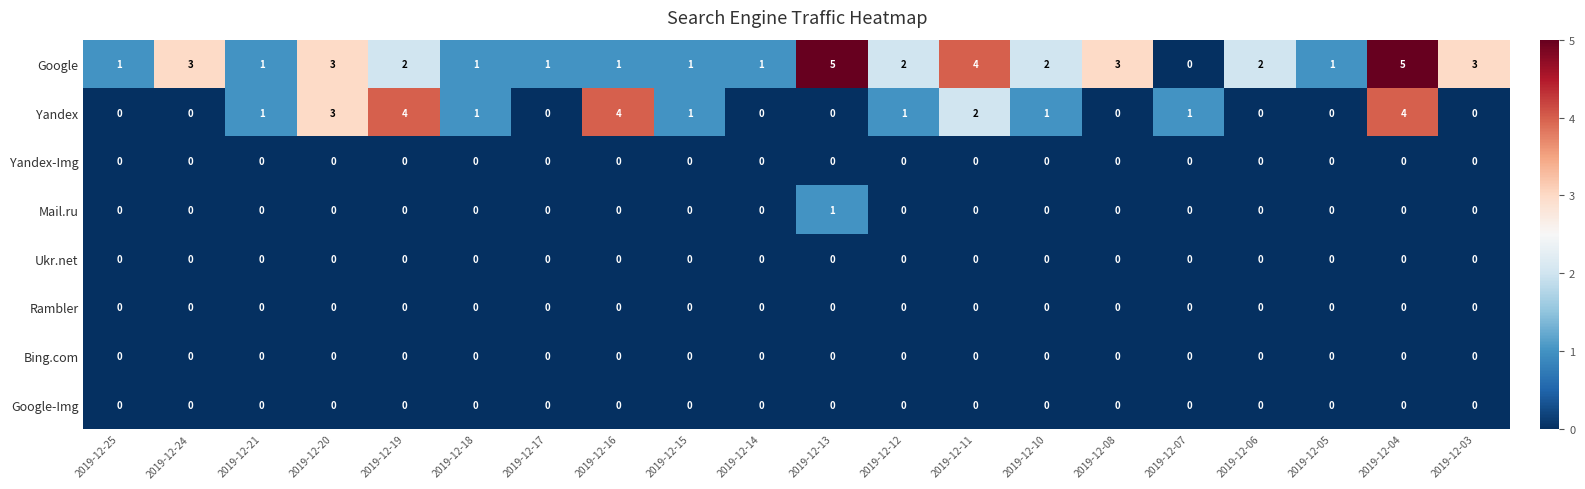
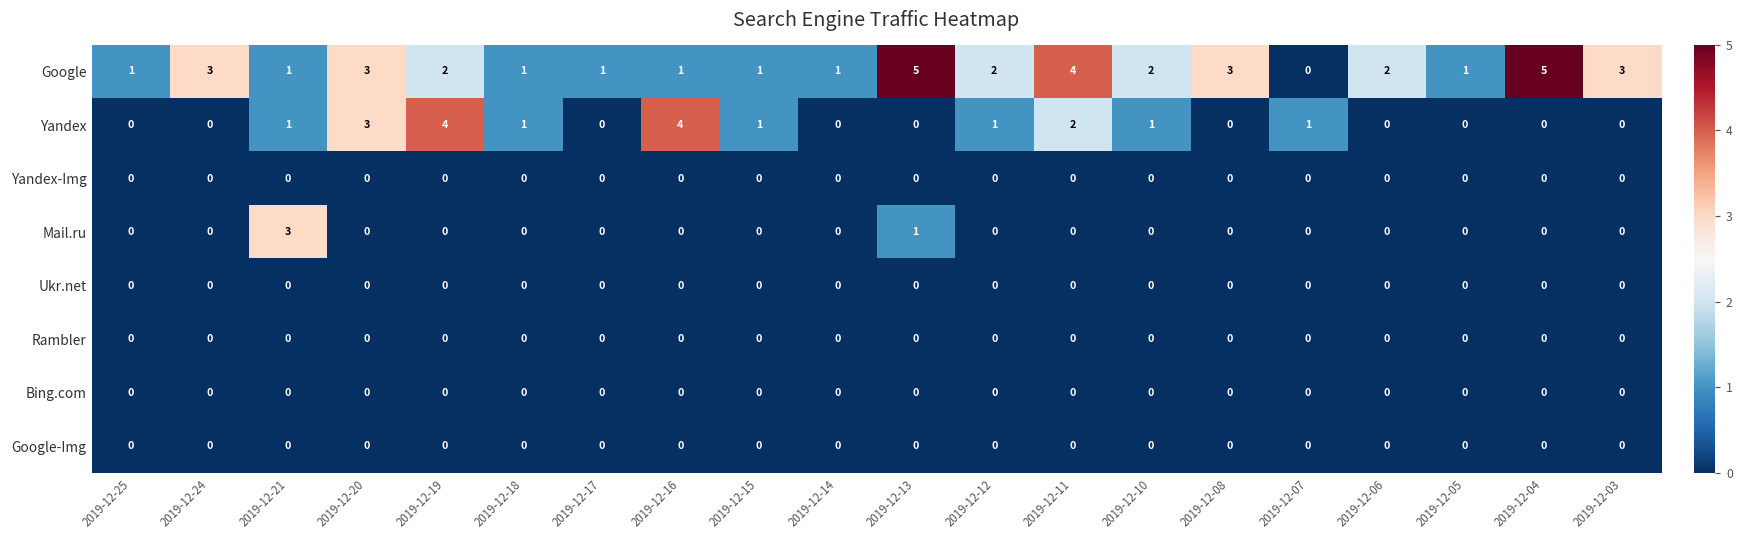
Yandex, 2019-12-04: 4 -> 0
Mail.ru, 2019-12-21: 0 -> 3
